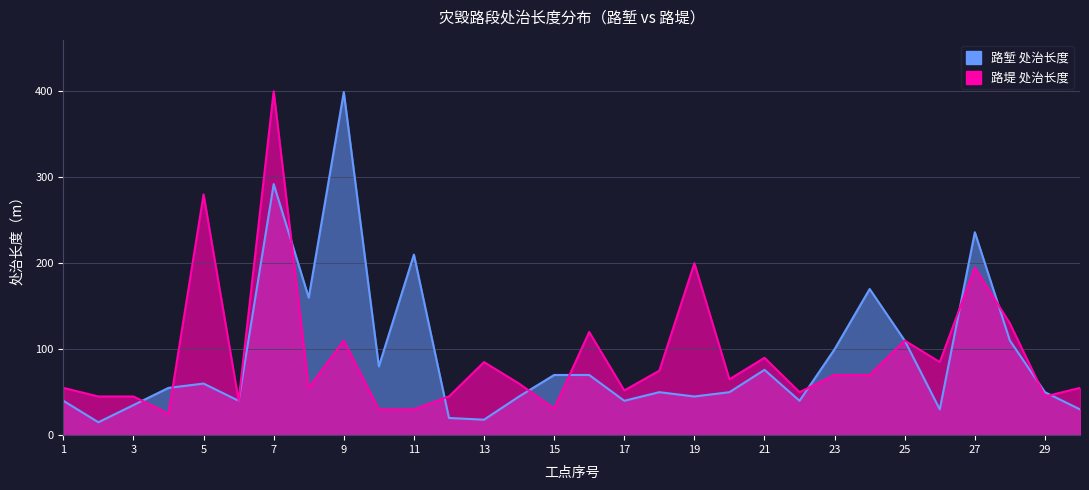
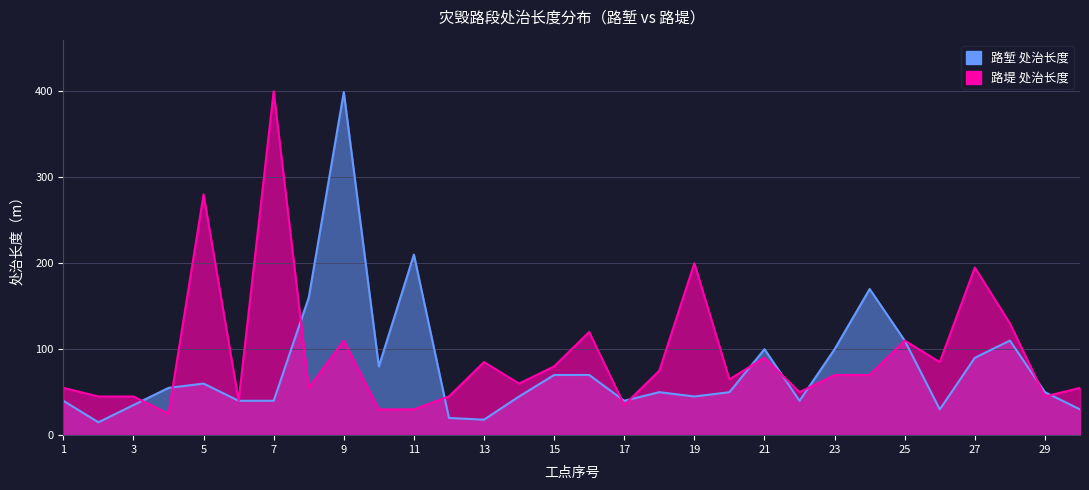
路堑 处治长度, 7: 290 -> 40
路堤 处治长度, 15: 30 -> 80
路堤 处治长度, 17: 50 -> 40
路堑 处治长度, 21: 80 -> 100
路堑 处治长度, 27: 240 -> 90
